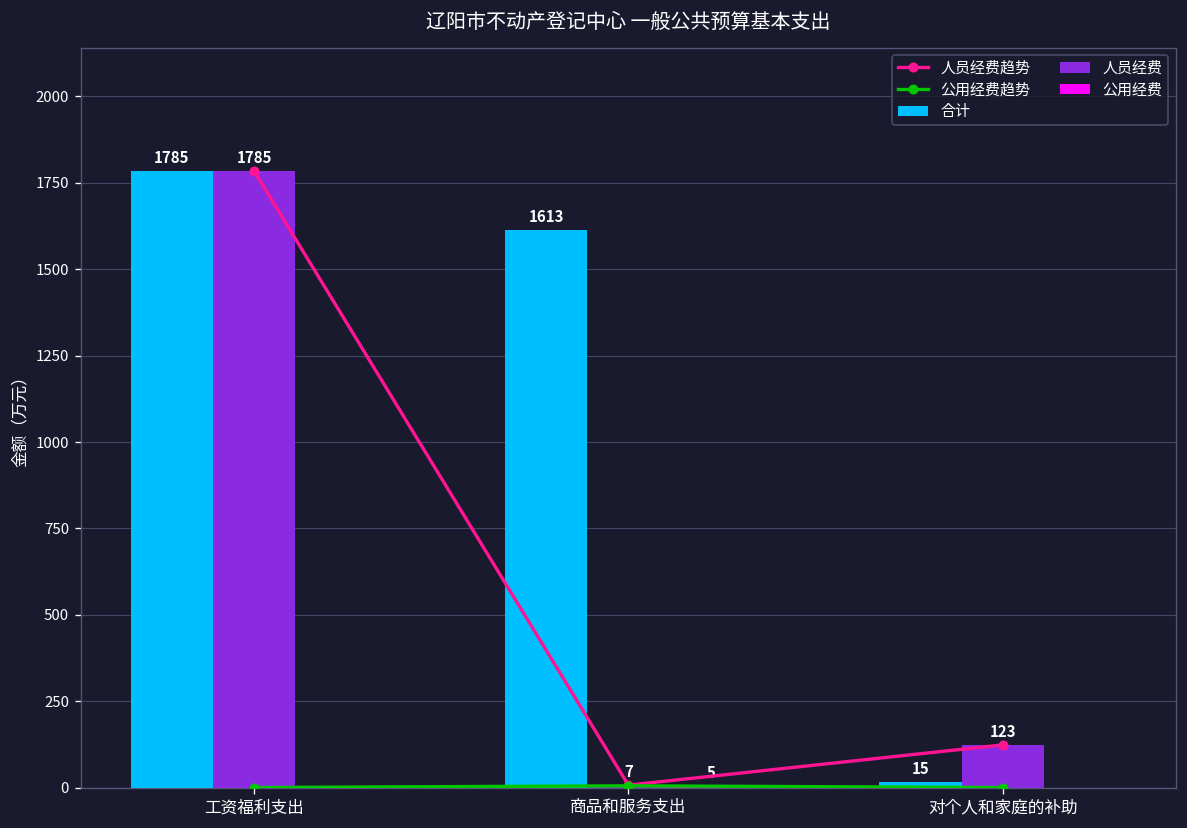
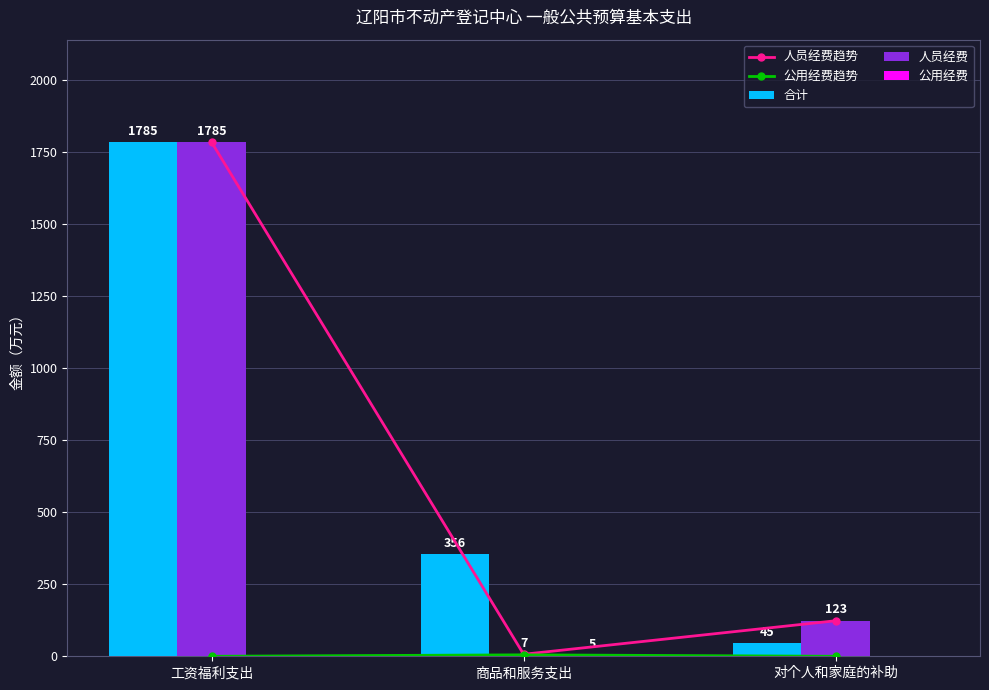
合计, 商品和服务支出: 1613 -> 356
合计, 对个人和家庭的补助: 15 -> 45
